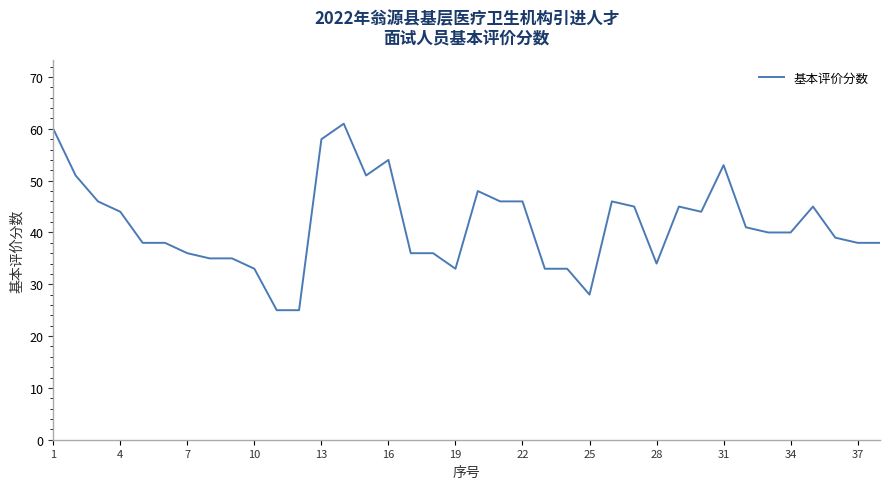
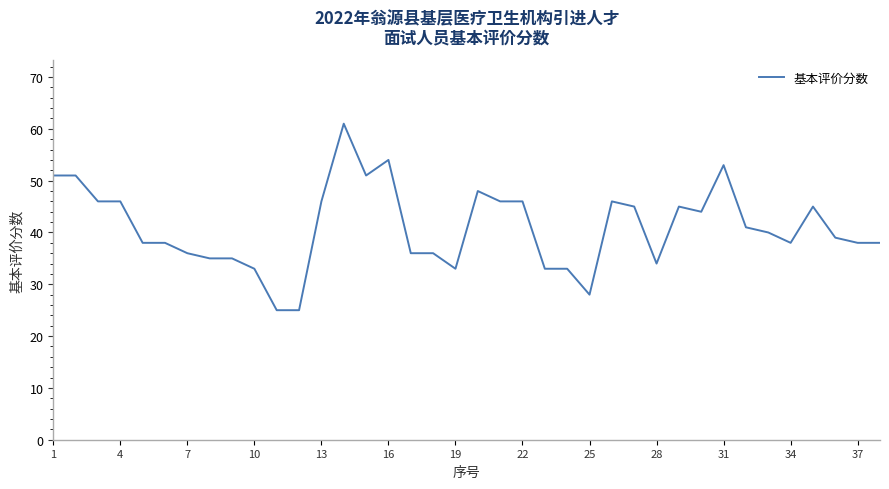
1: 60 -> 51
4: 44 -> 46
13: 58 -> 46
34: 40 -> 38
